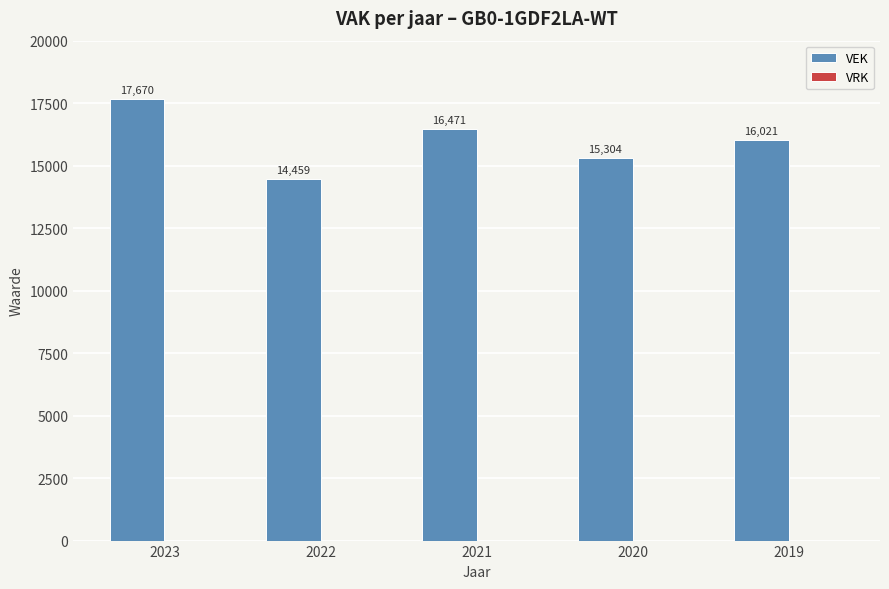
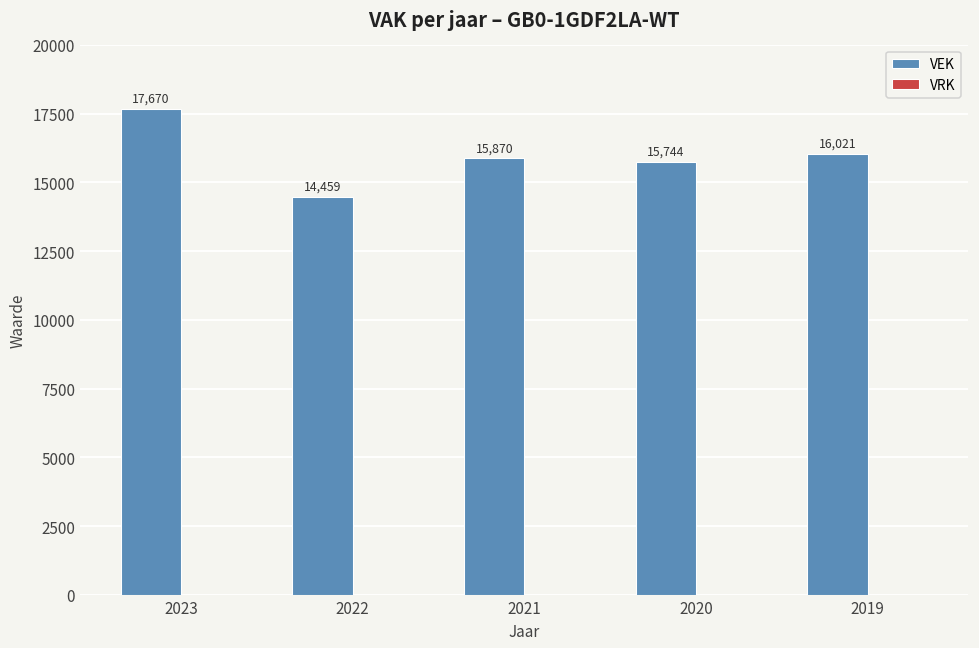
VEK, 2021: 16,471 -> 15,870
VEK, 2020: 15,304 -> 15,744
